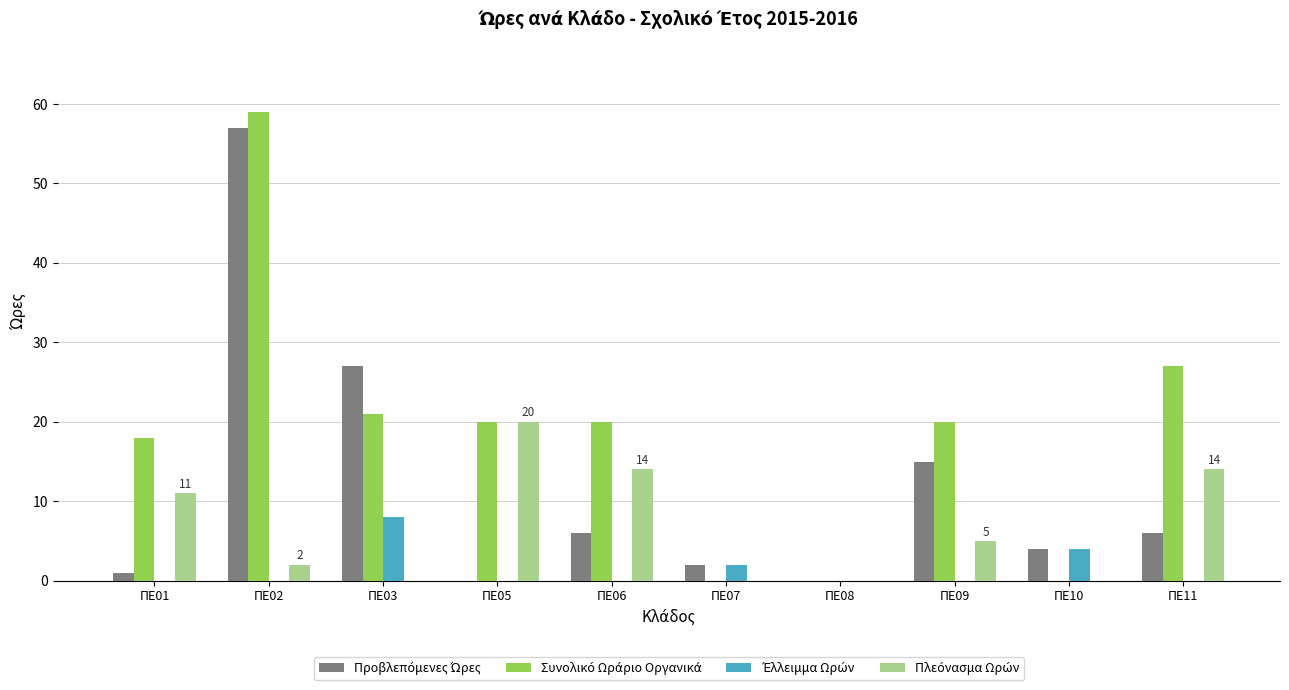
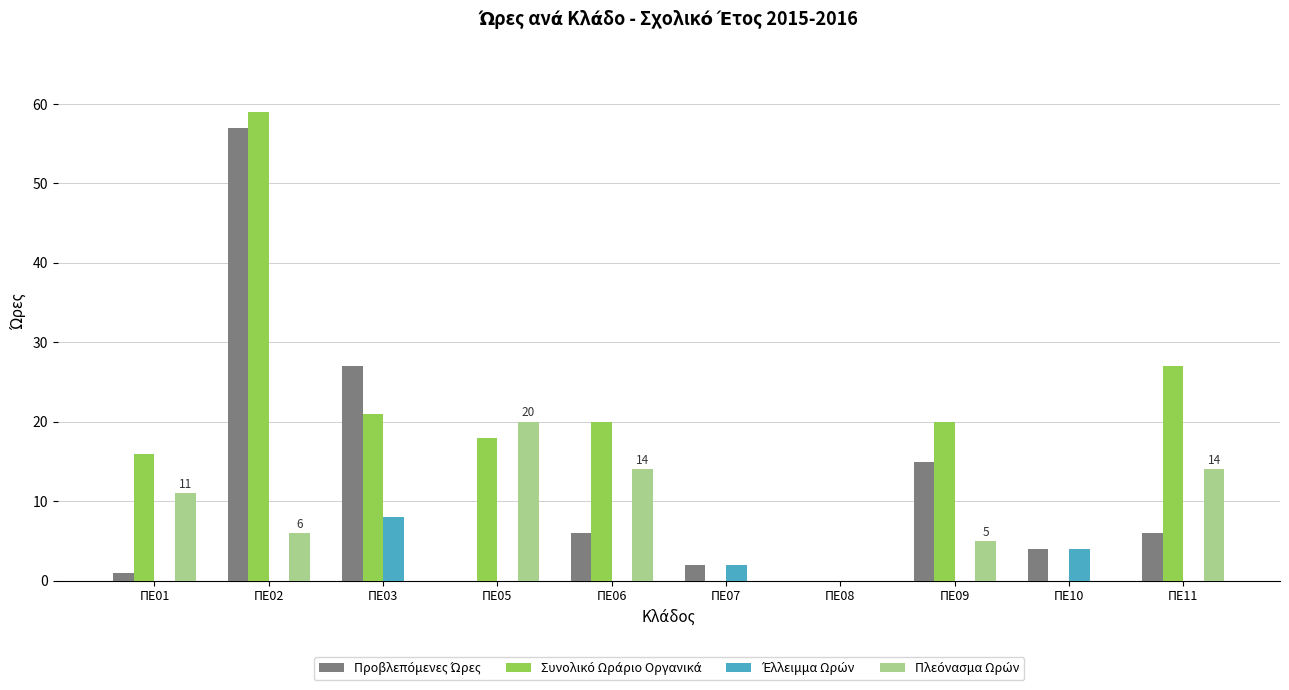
Συνολικό Ωράριο Οργανικά, ΠΕ01: 18 -> 16
Πλεόνασμα Ωρών, ΠΕ02: 2 -> 6
Συνολικό Ωράριο Οργανικά, ΠΕ05: 20 -> 18
